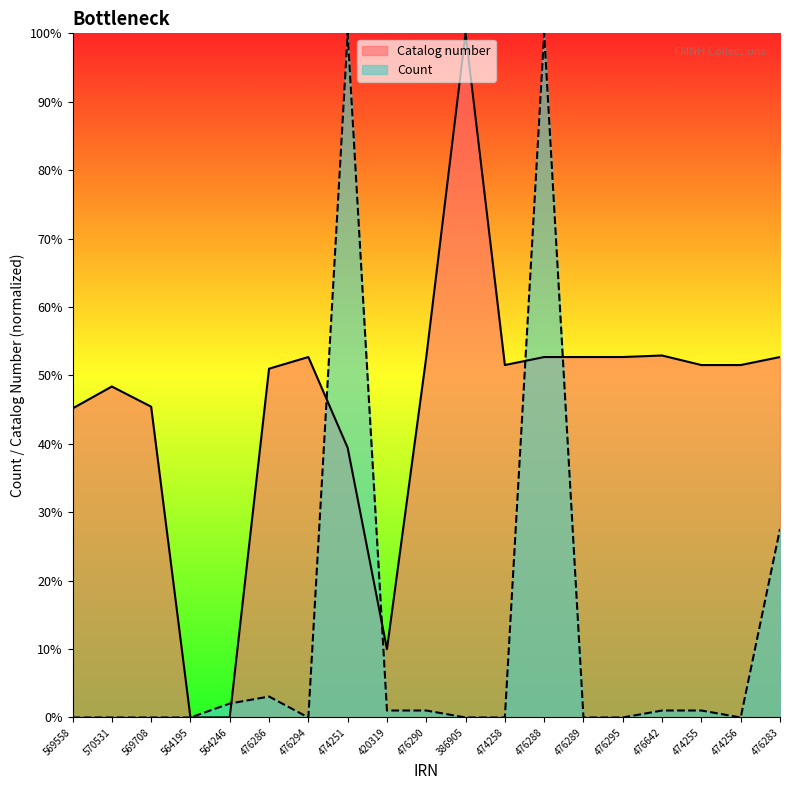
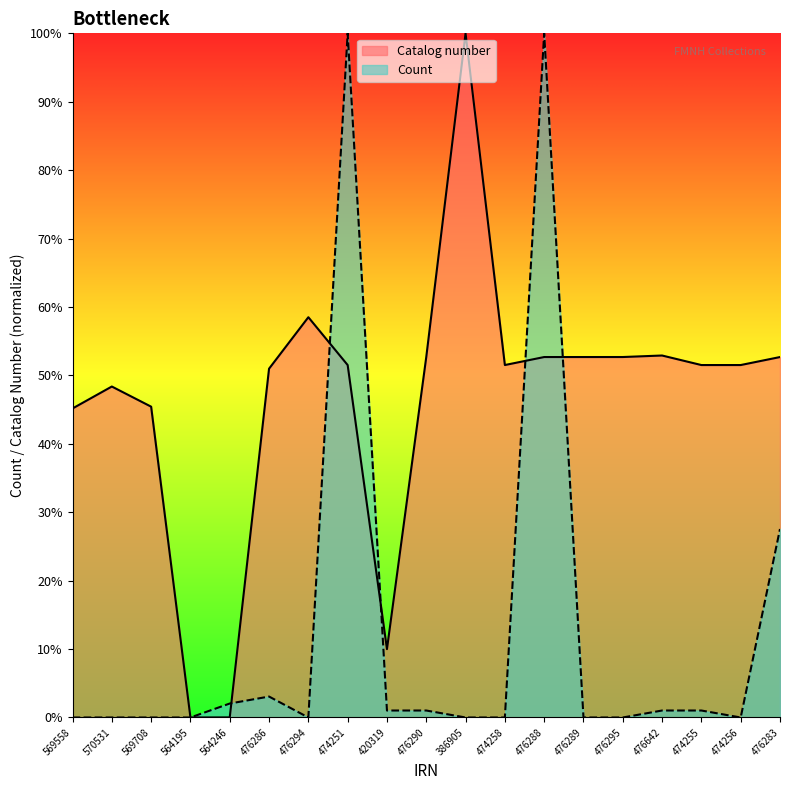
Catalog number, 476294: 53% -> 59%
Catalog number, 474251: 39% -> 52%
